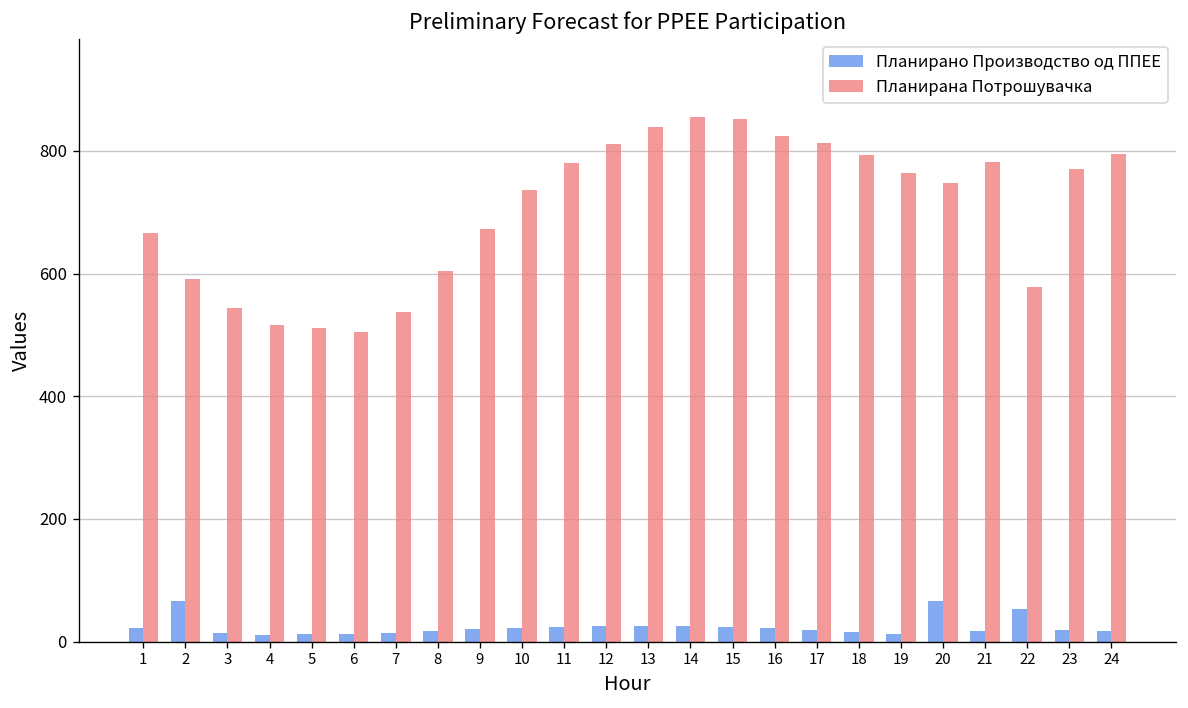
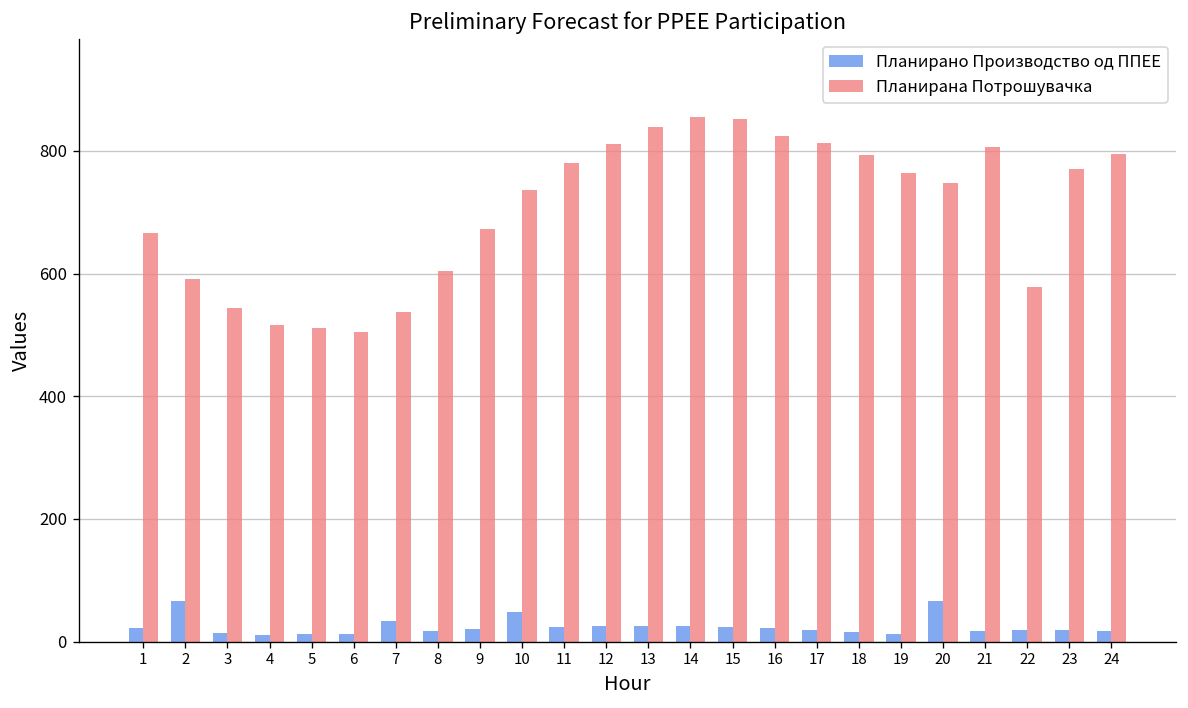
Планирано Производство од ППЕЕ, 7: 10 -> 30
Планирано Производство од ППЕЕ, 10: 20 -> 50
Планирана Потрошувачка, 21: 780 -> 810
Планирано Производство од ППЕЕ, 22: 50 -> 20
